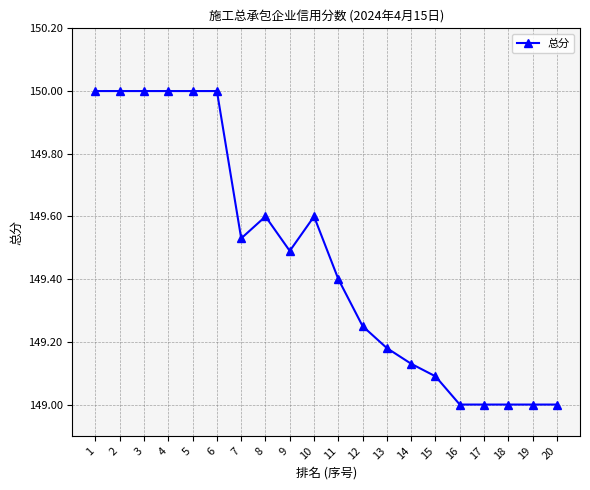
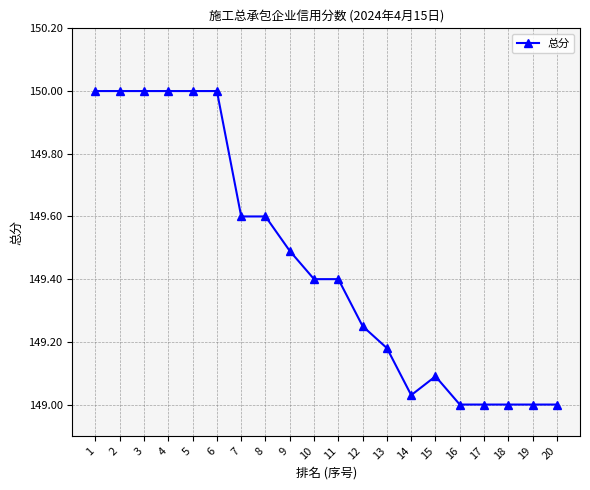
7: 149.53 -> 149.60
10: 149.6 -> 149.4
14: 149.13 -> 149.03
